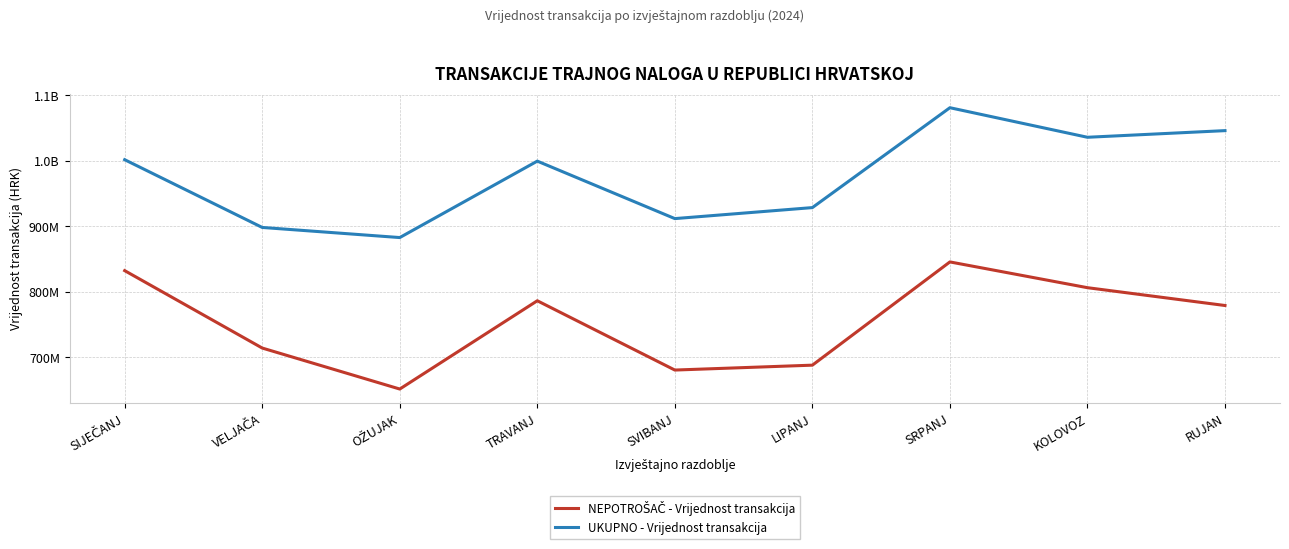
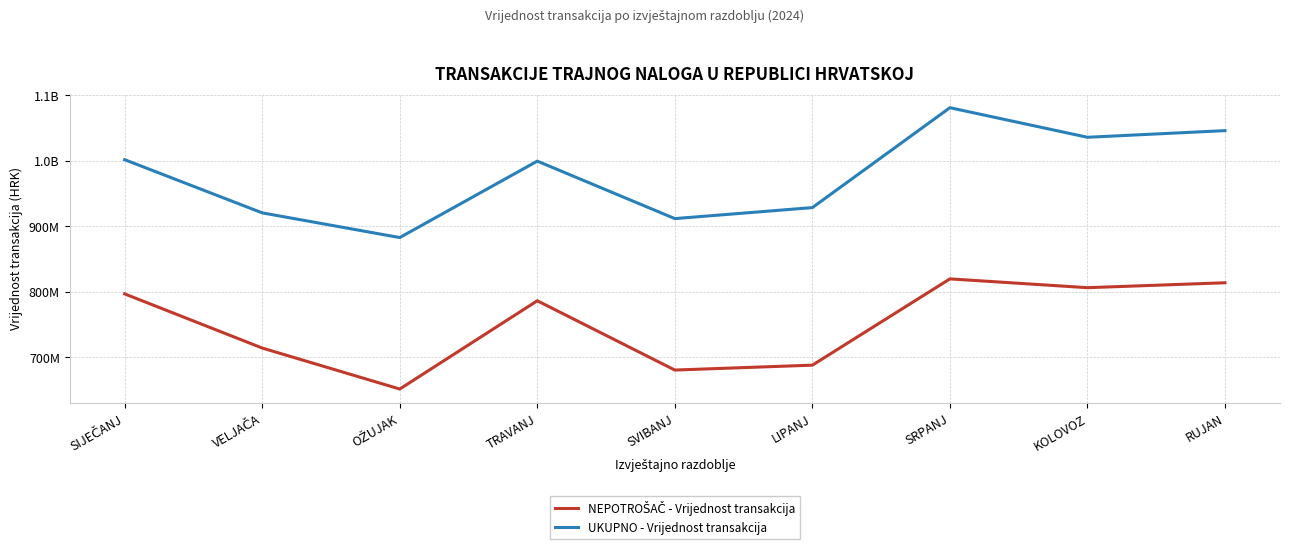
NEPOTROŠAČ - Vrijednost transakcija, SIJEČANJ: 830000000 -> 800000000
UKUPNO - Vrijednost transakcija, VELJAČA: 900000000 -> 920000000
NEPOTROŠAČ - Vrijednost transakcija, SRPANJ: 850000000 -> 820000000
NEPOTROŠAČ - Vrijednost transakcija, RUJAN: 780000000 -> 810000000
